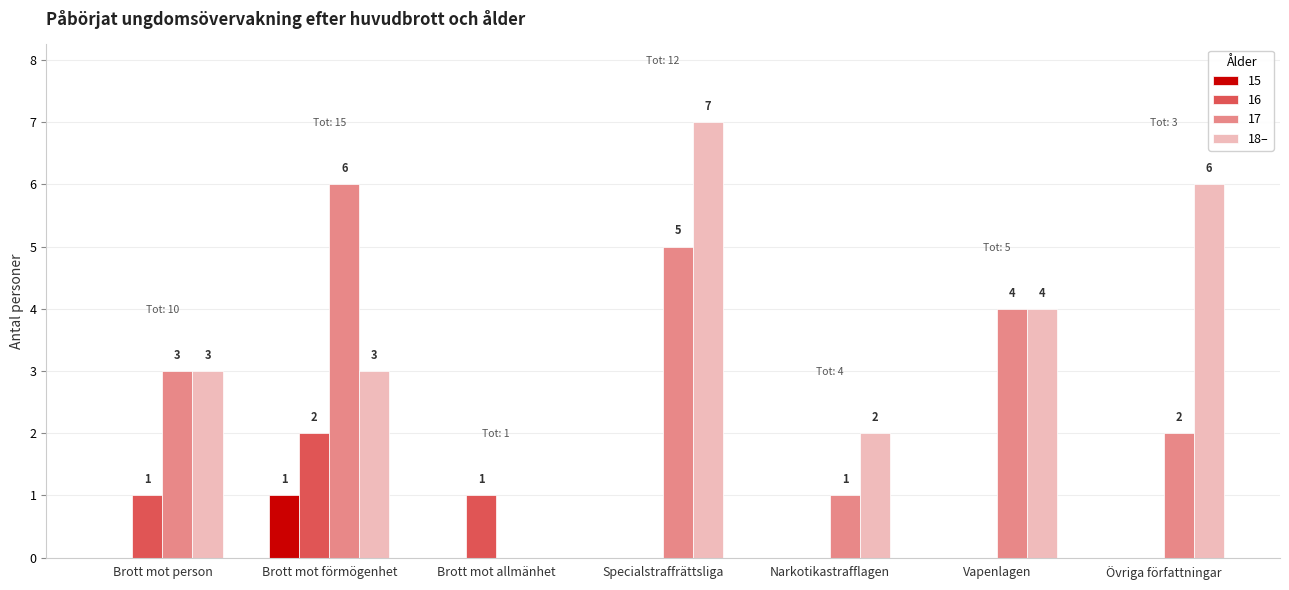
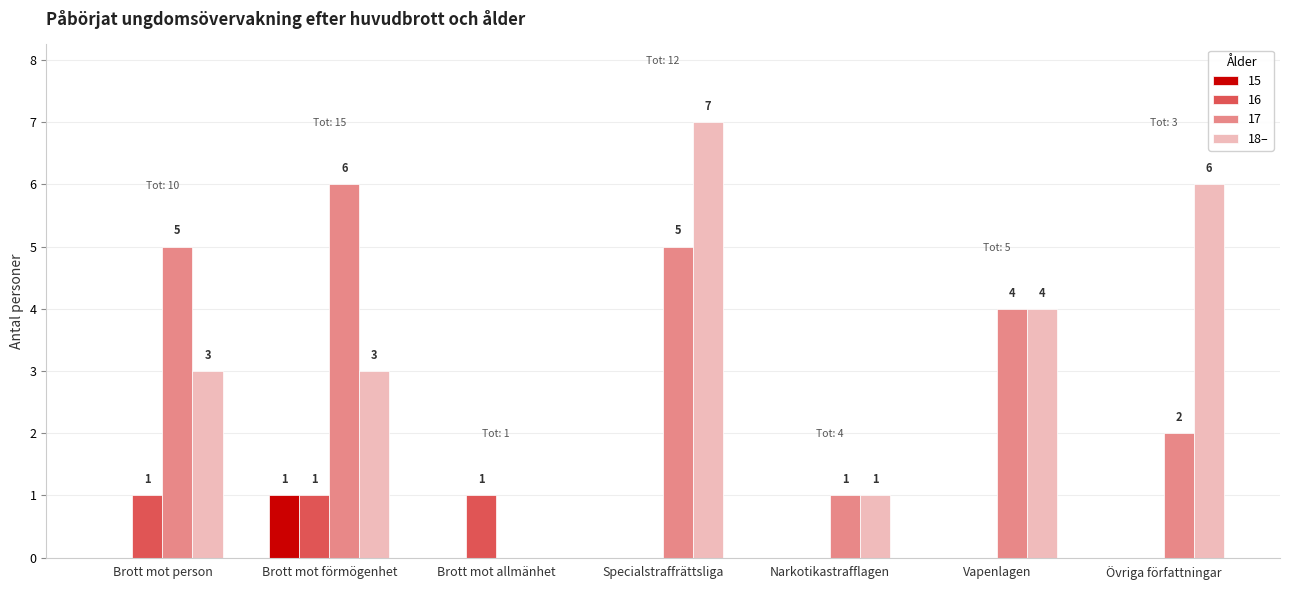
17, Brott mot person: 3 -> 5
16, Brott mot förmögenhet: 2 -> 1
18–, Narkotikastrafflagen: 2 -> 1
